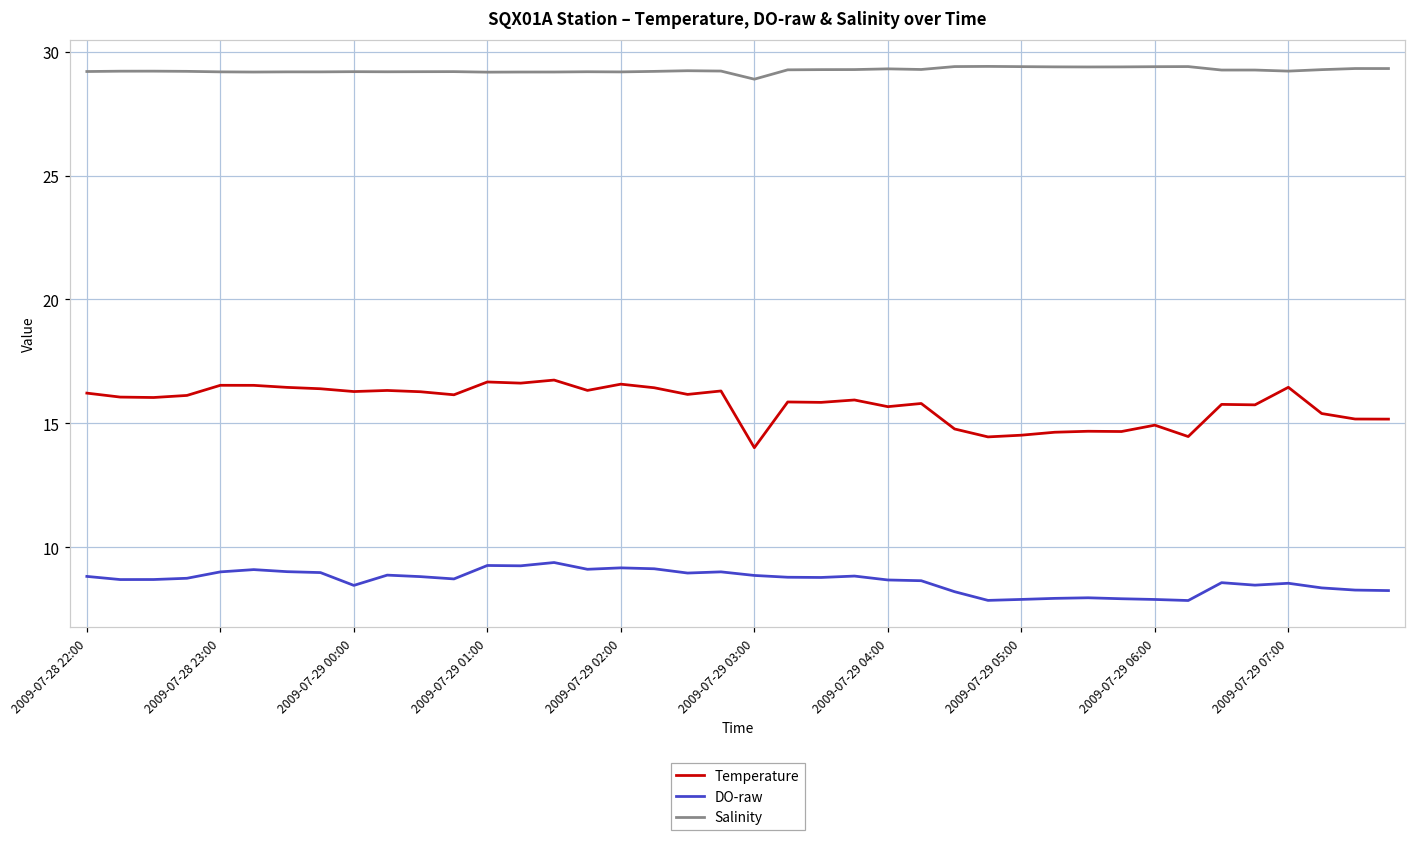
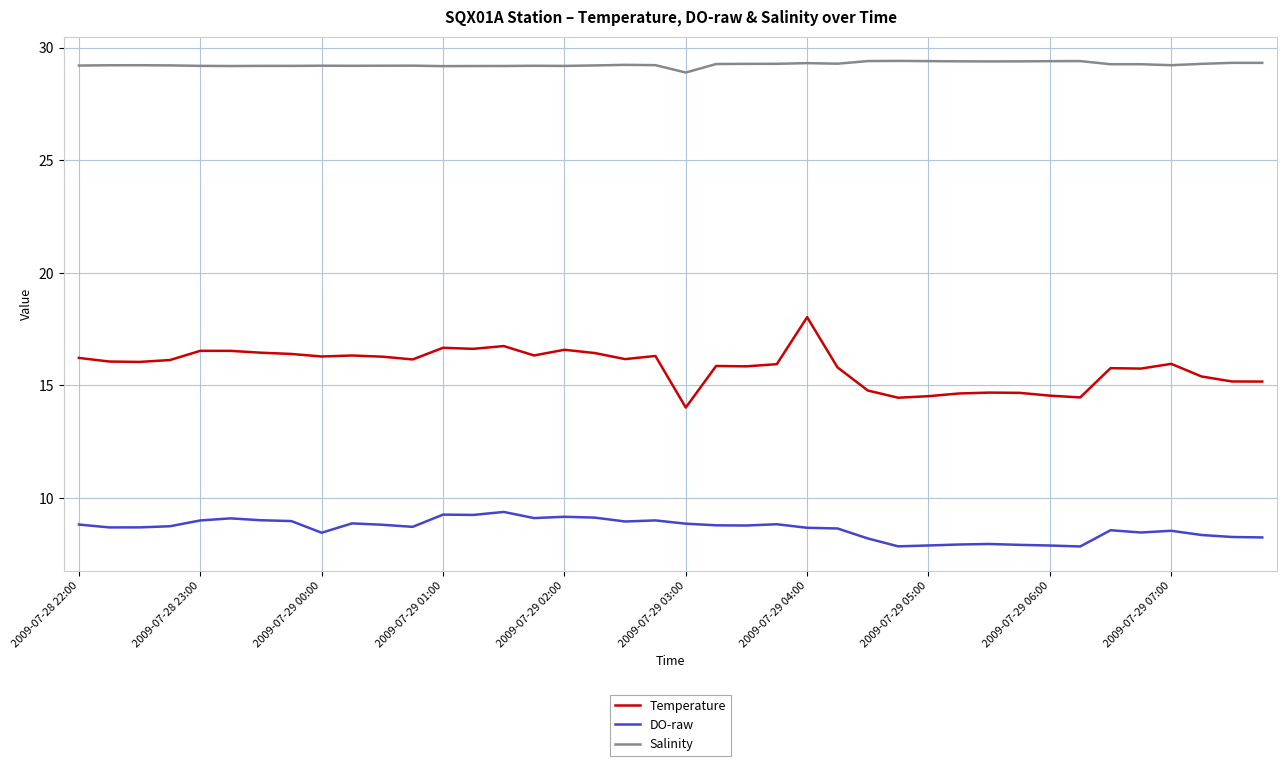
Temperature, 2009-07-29 04:00: 15.7 -> 18.0
Temperature, 2009-07-29 06:00: 14.9 -> 14.5
Temperature, 2009-07-29 07:00: 16.5 -> 16.0
